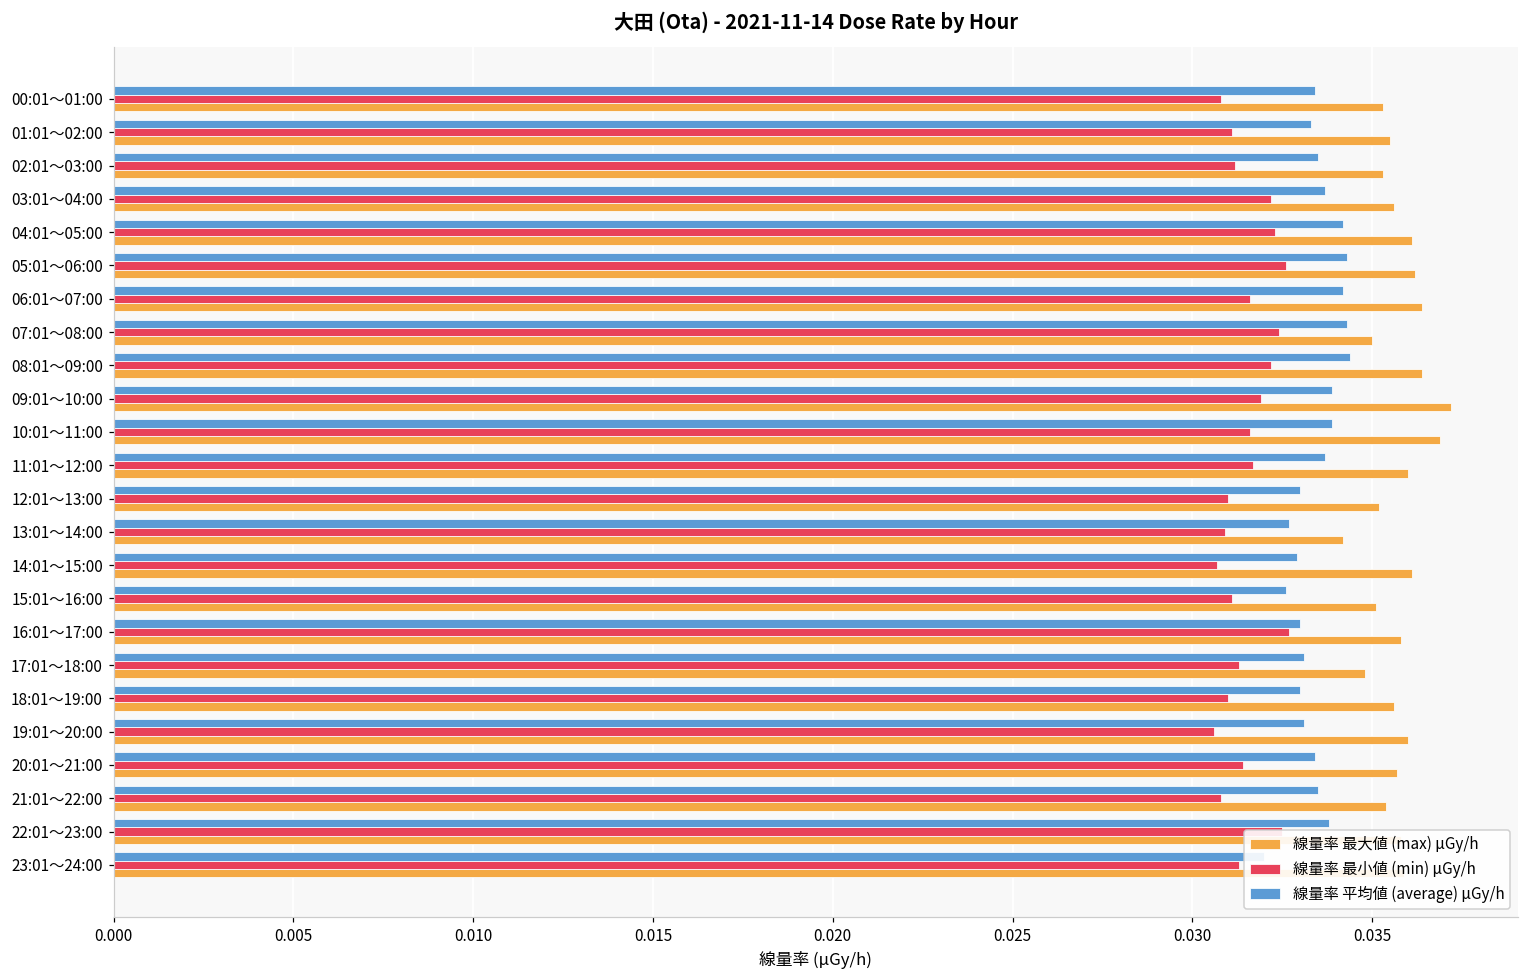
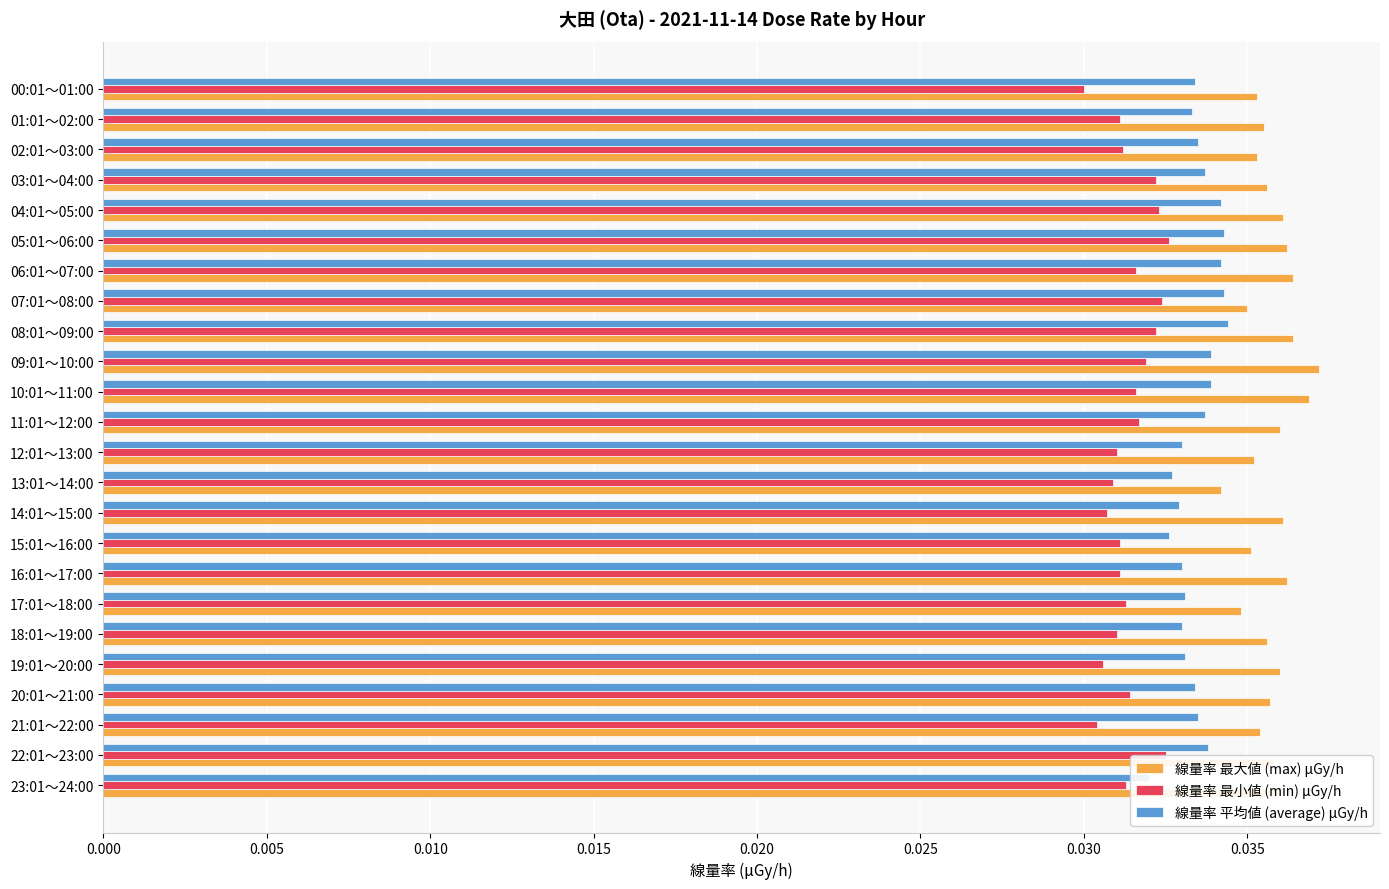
線量率 最小値 (min) μGy/h, 00:01～01:00: 0.0308 -> 0.0300
線量率 最小値 (min) μGy/h, 16:01～17:00: 0.0327 -> 0.0311
線量率 最大値 (max) μGy/h, 16:01～17:00: 0.0358 -> 0.0362
線量率 最小値 (min) μGy/h, 21:01～22:00: 0.0308 -> 0.0304
